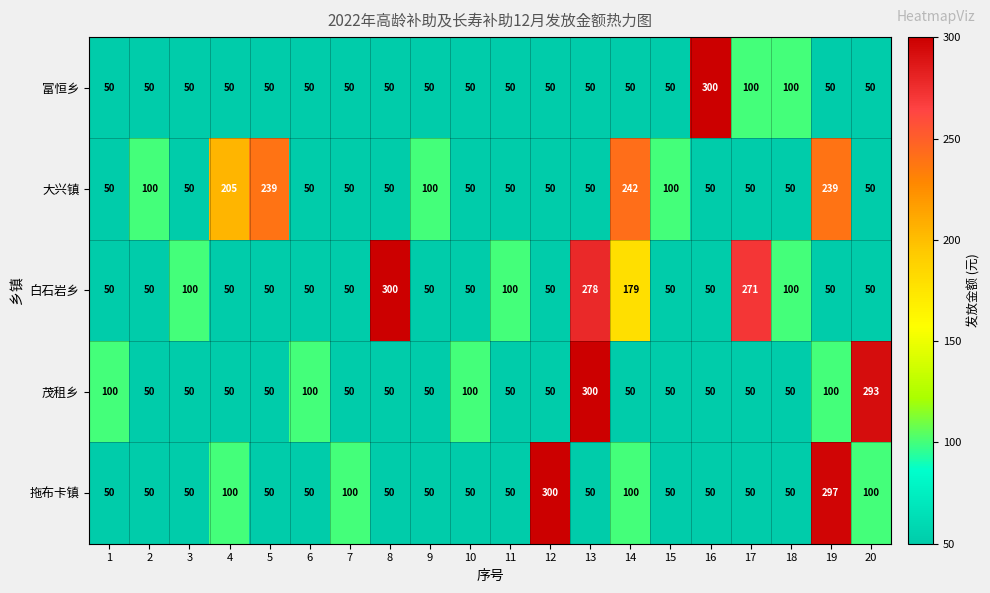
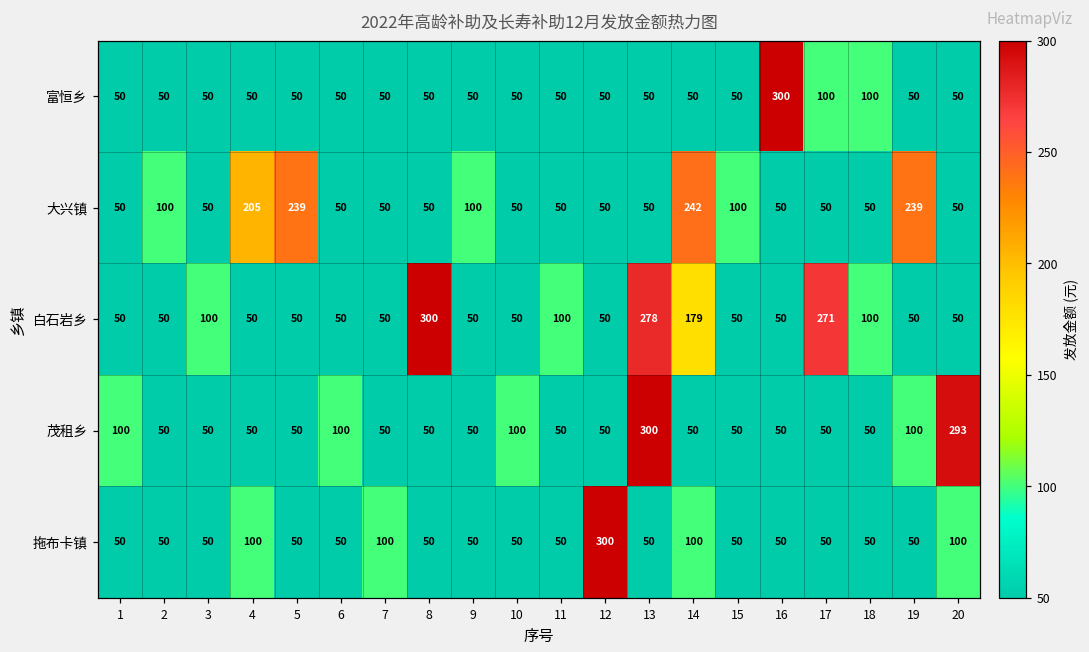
拖布卡镇, 19: 297 -> 50
